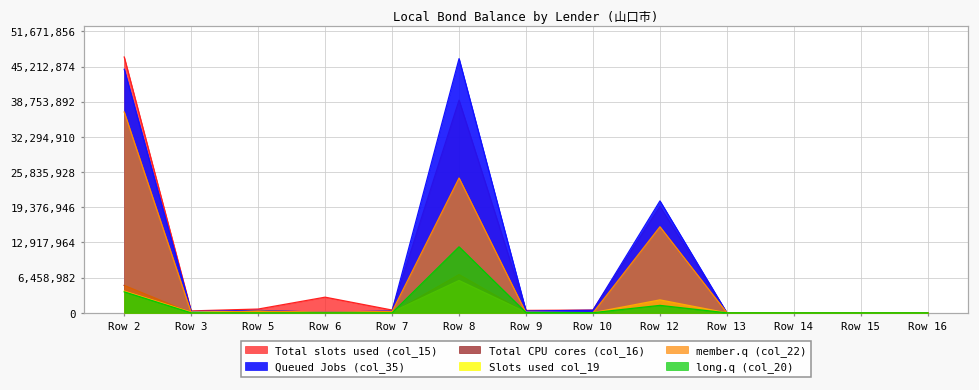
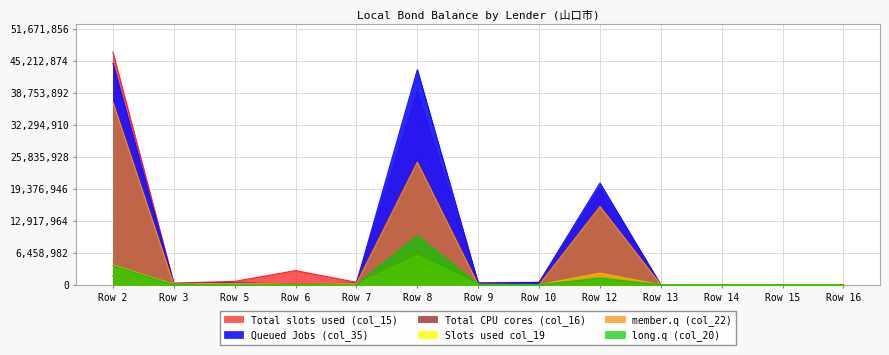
Total CPU cores (col_16), Row 2: 5,000,000 -> 2,000,000
Queued Jobs (col_35), Row 8: 47,000,000 -> 43,000,000
long.q (col_20), Row 8: 12,000,000 -> 10,000,000
